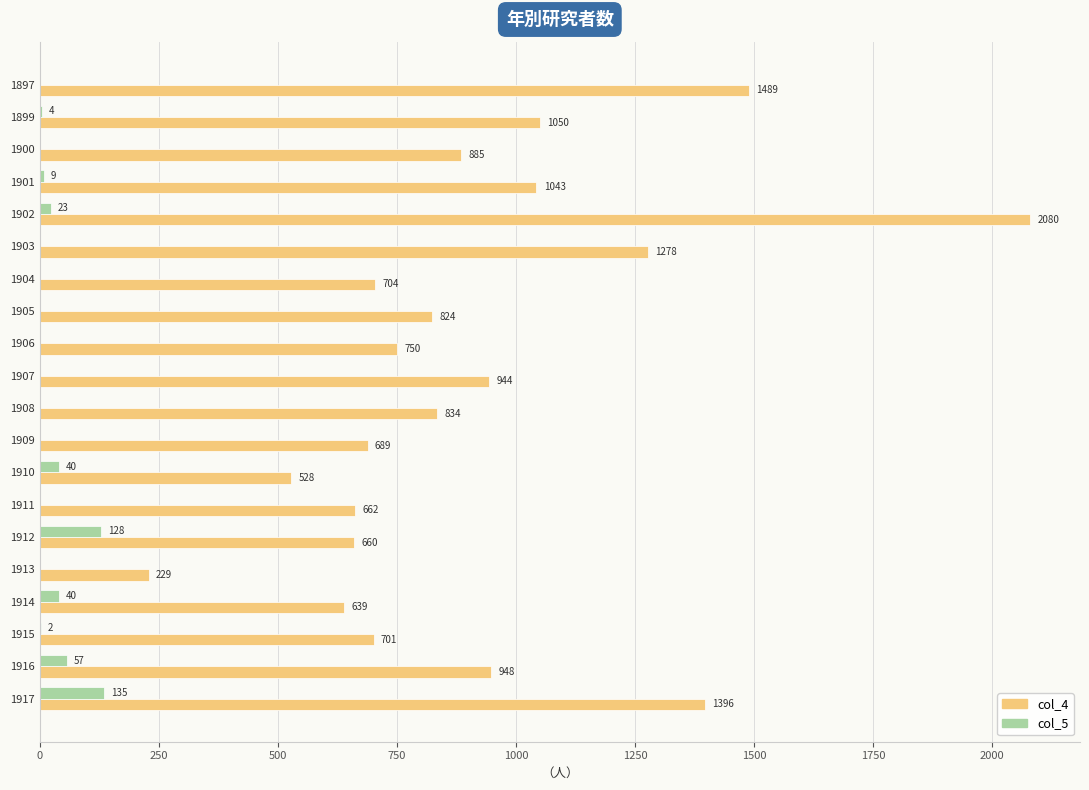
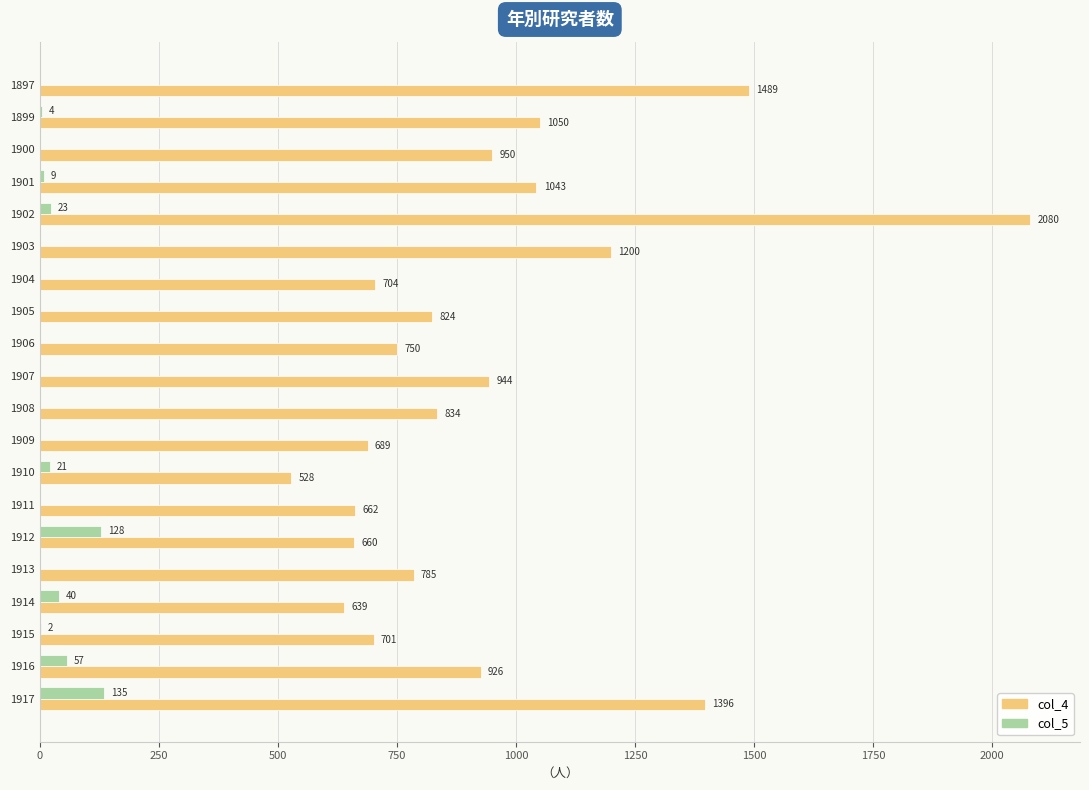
col_4, 1900: 885 -> 950
col_4, 1903: 1278 -> 1200
col_5, 1910: 40 -> 21
col_4, 1913: 229 -> 785
col_4, 1916: 948 -> 926
